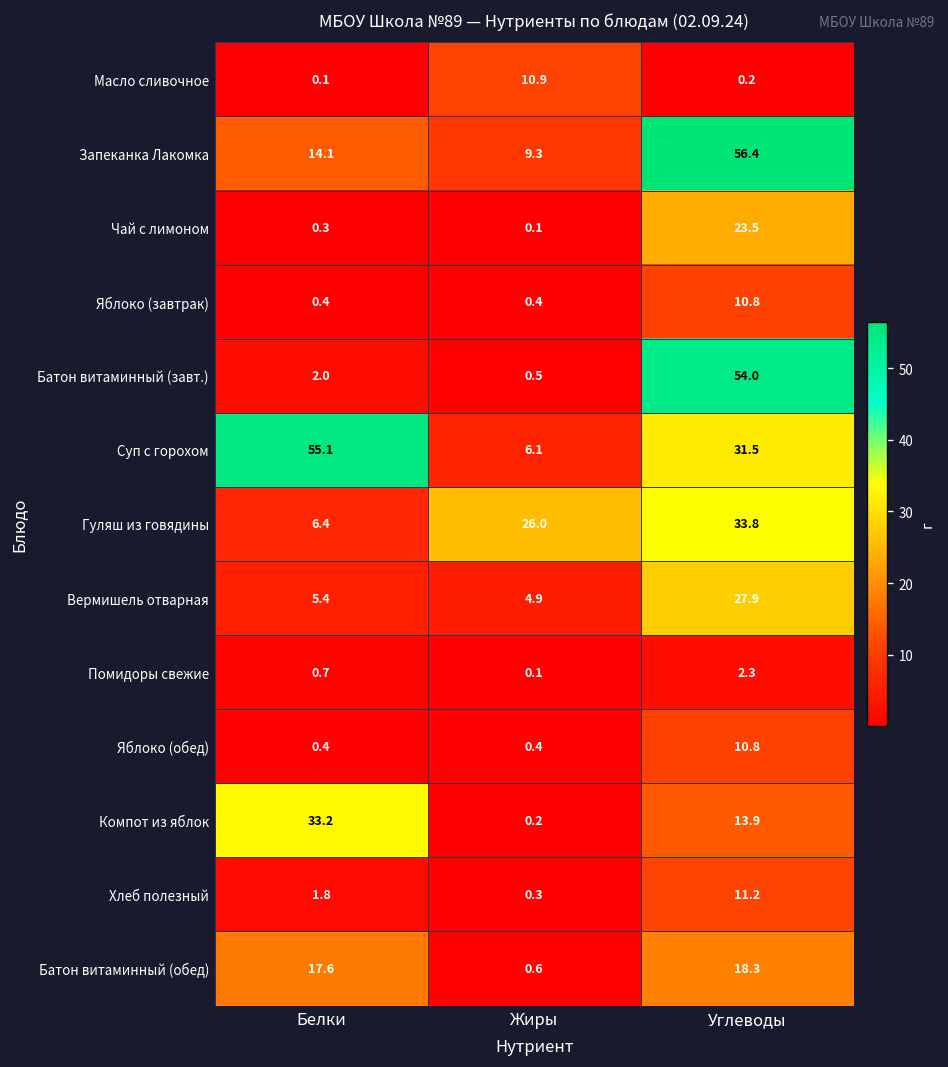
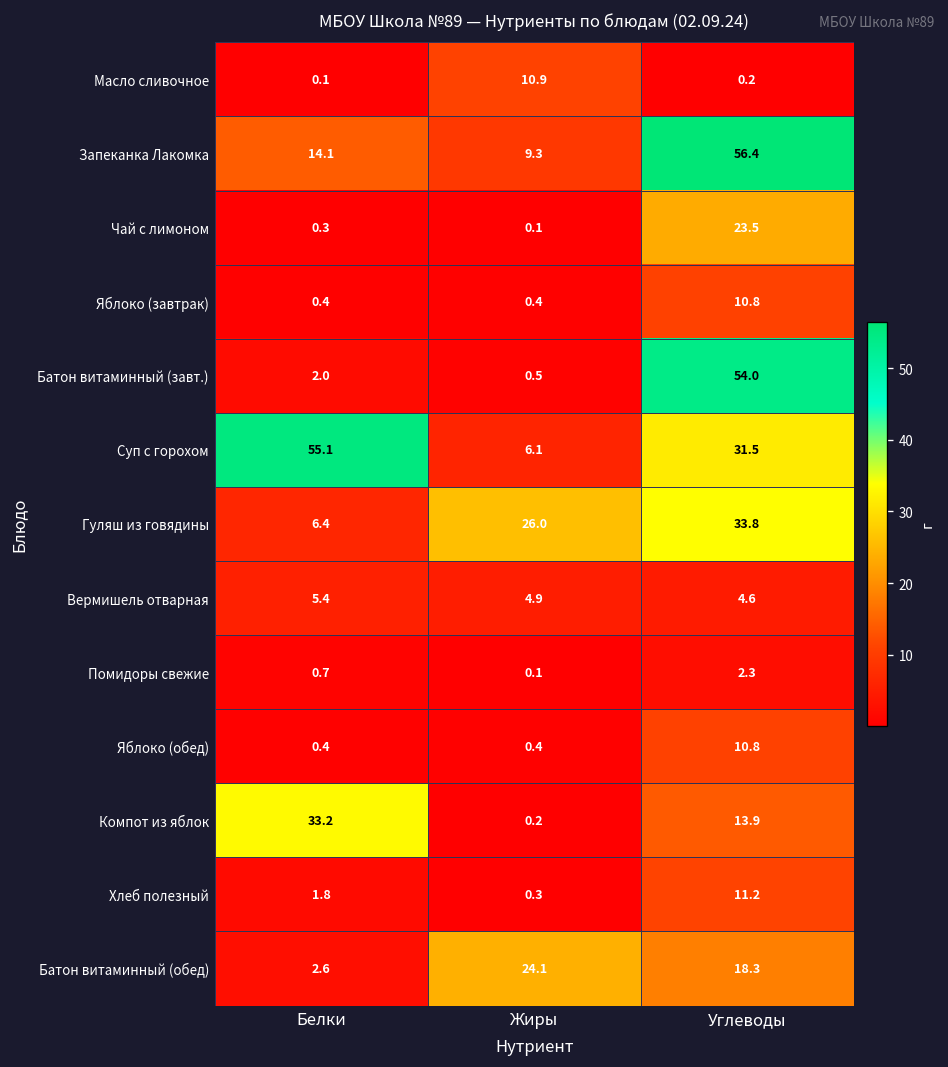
Вермишель отварная, Углеводы: 27.9 -> 4.6
Батон витаминный (обед), Белки: 17.6 -> 2.6
Батон витаминный (обед), Жиры: 0.6 -> 24.1
